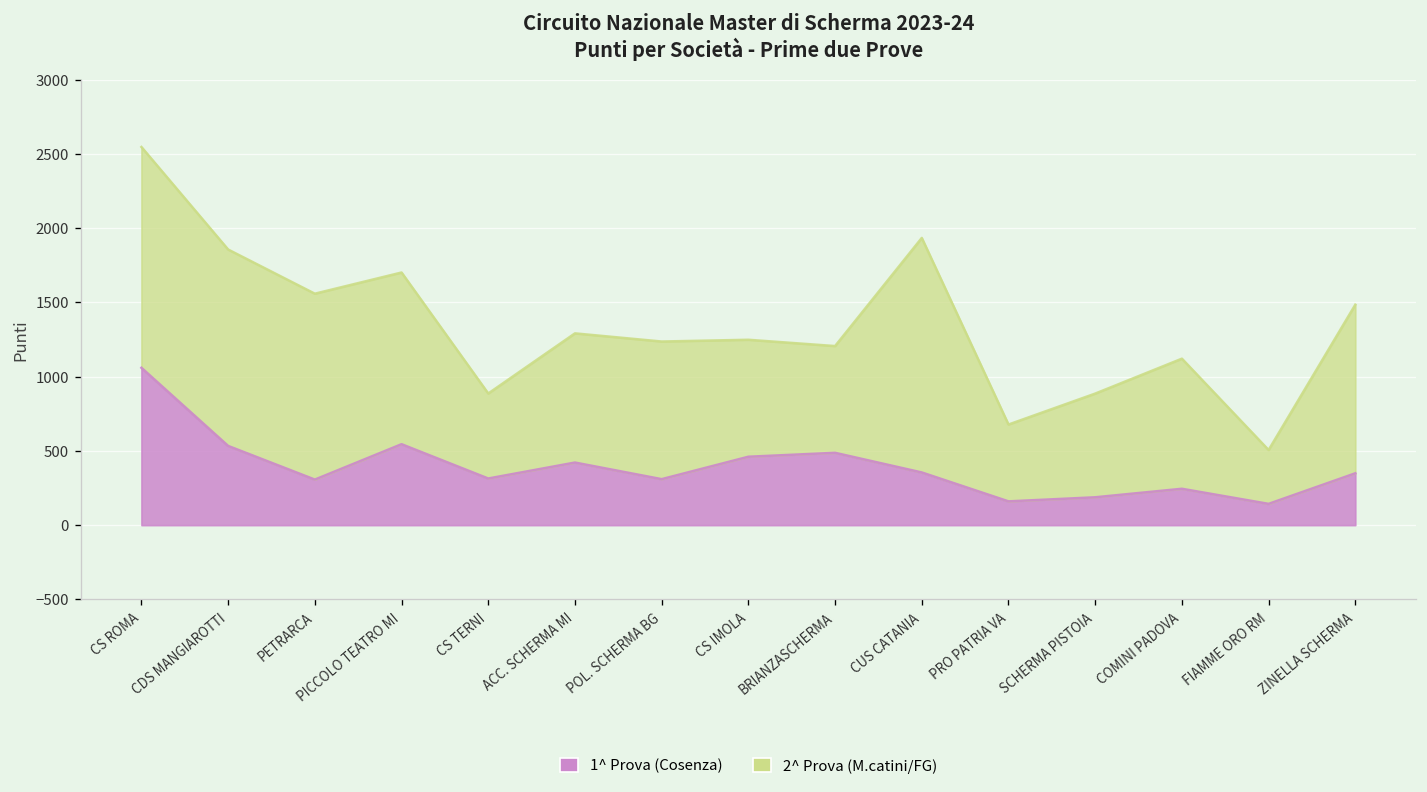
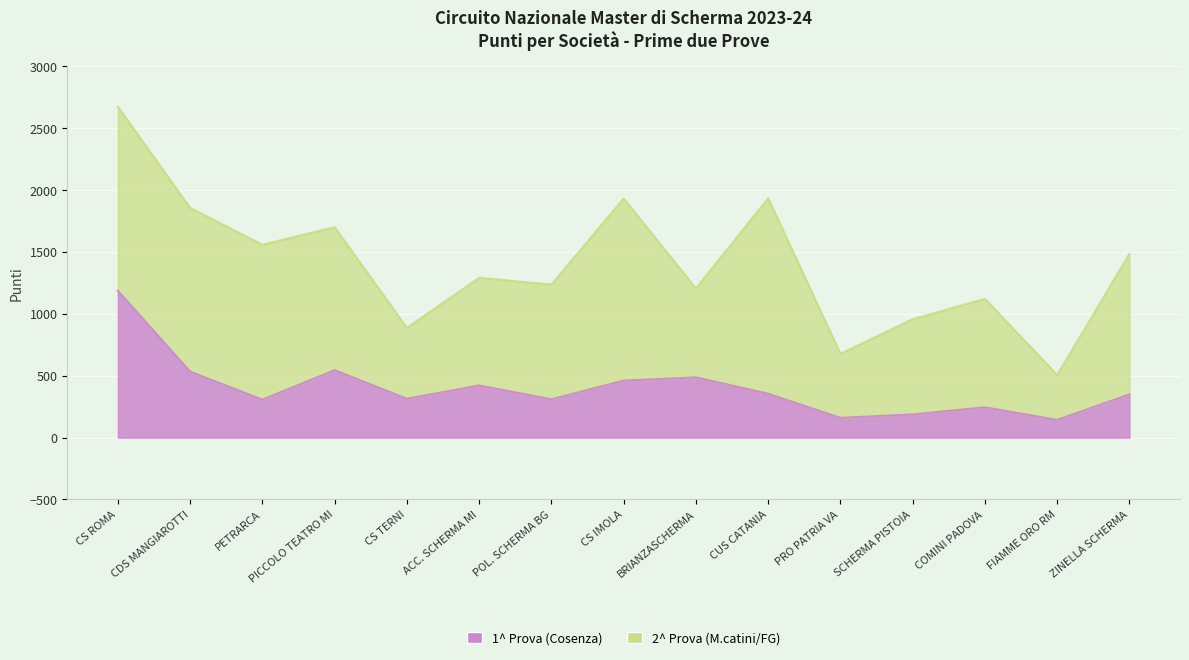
1^ Prova (Cosenza), CS ROMA: 1060 -> 1190
2^ Prova (M.catini/FG), CS IMOLA: 790 -> 1470
2^ Prova (M.catini/FG), SCHERMA PISTOIA: 700 -> 770
